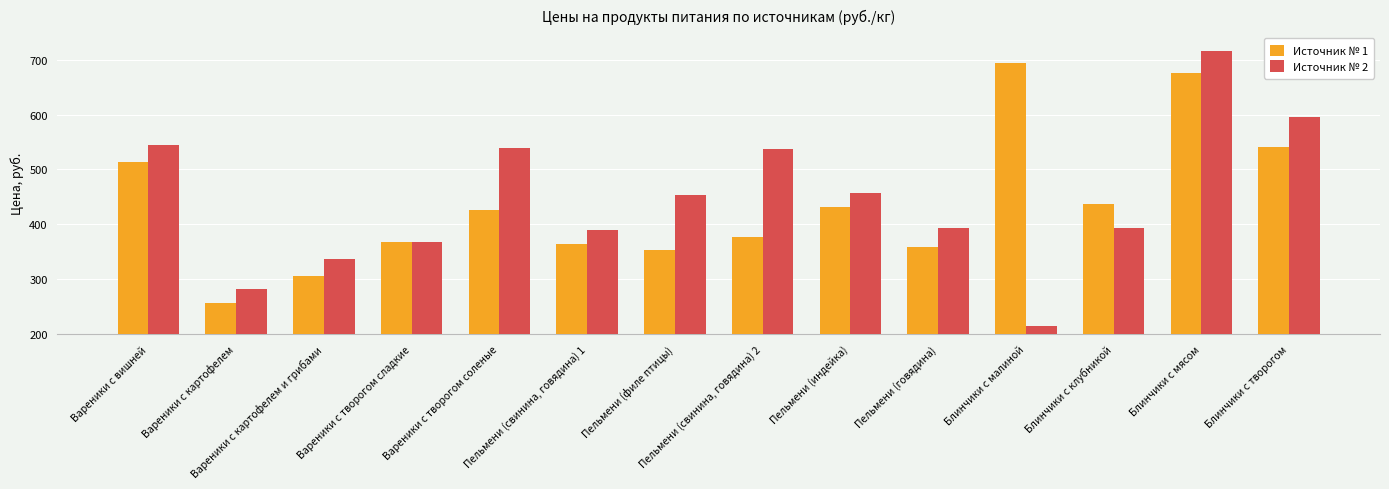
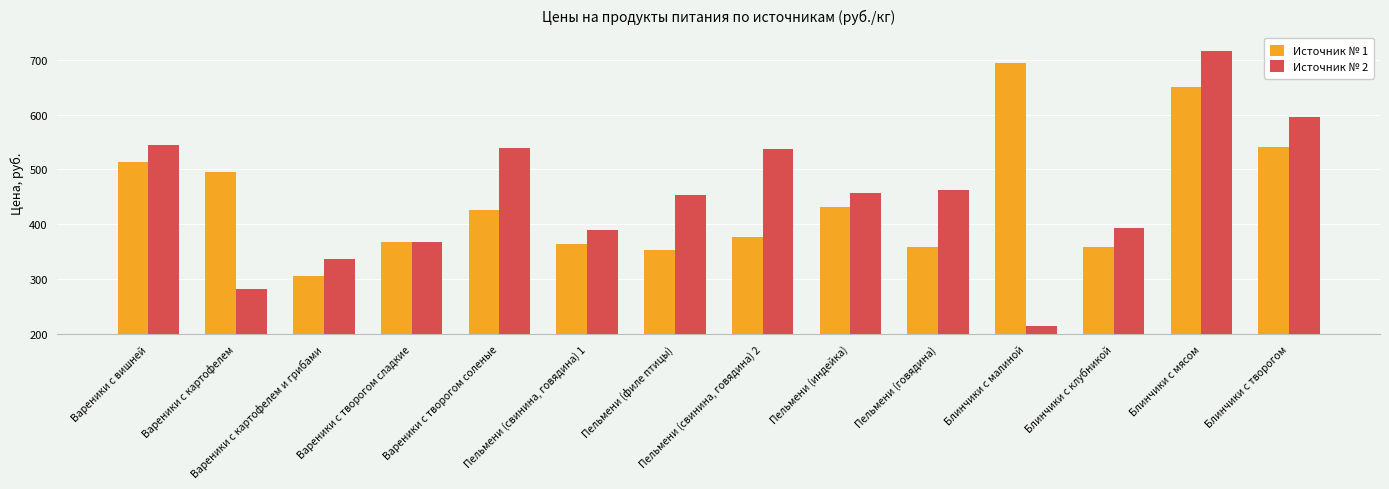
Источник № 1, Вареники с картофелем: 260 -> 500
Источник № 2, Пельмени (говядина): 390 -> 460
Источник № 1, Блинчики с клубникой: 440 -> 360
Источник № 1, Блинчики с мясом: 680 -> 650
